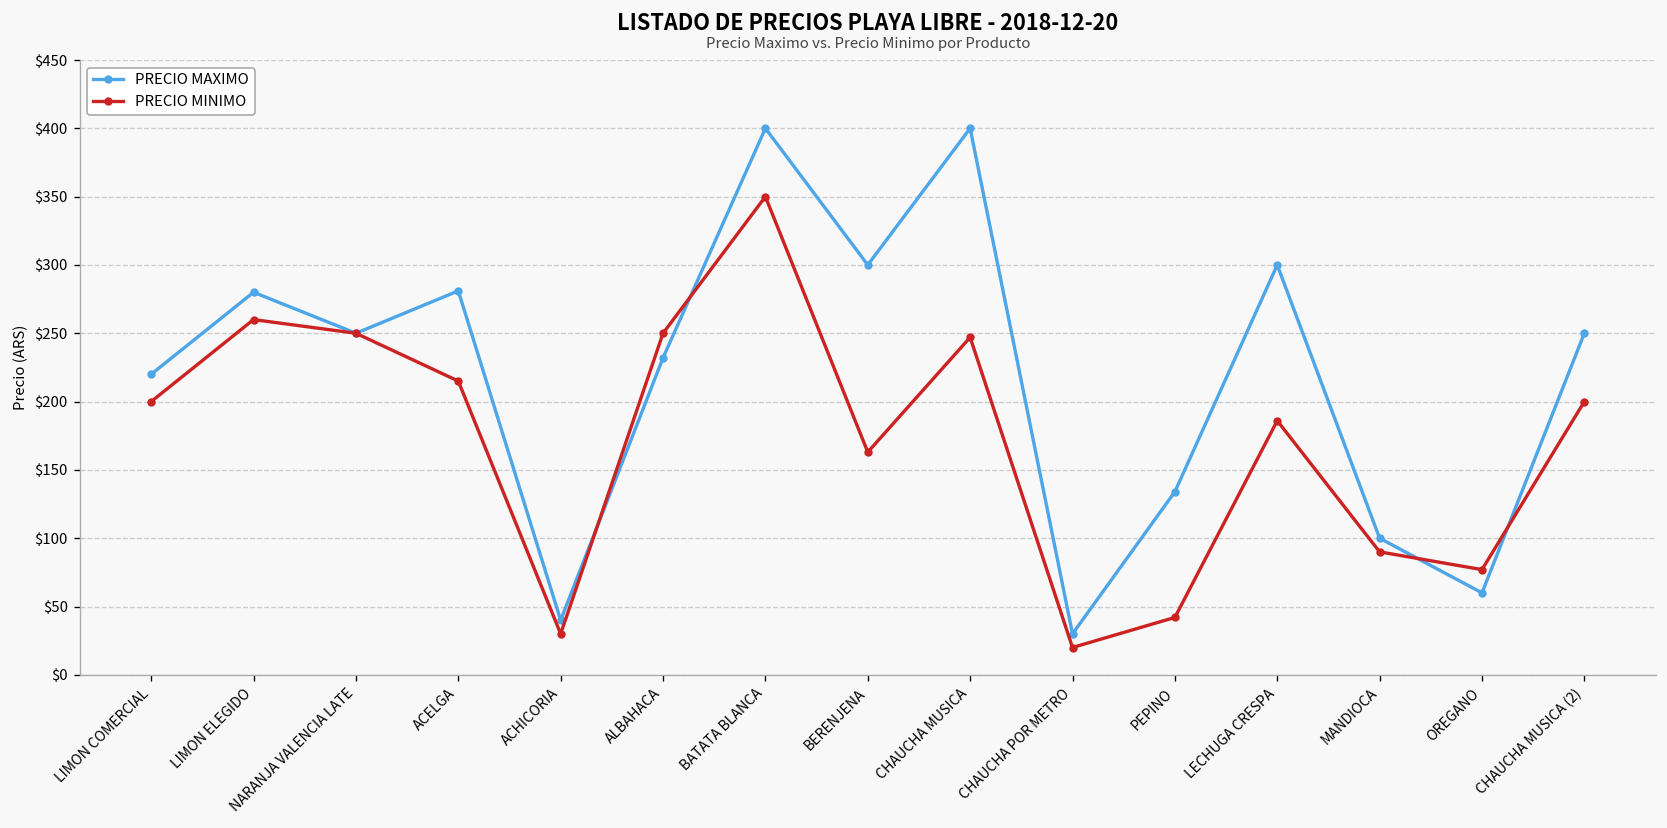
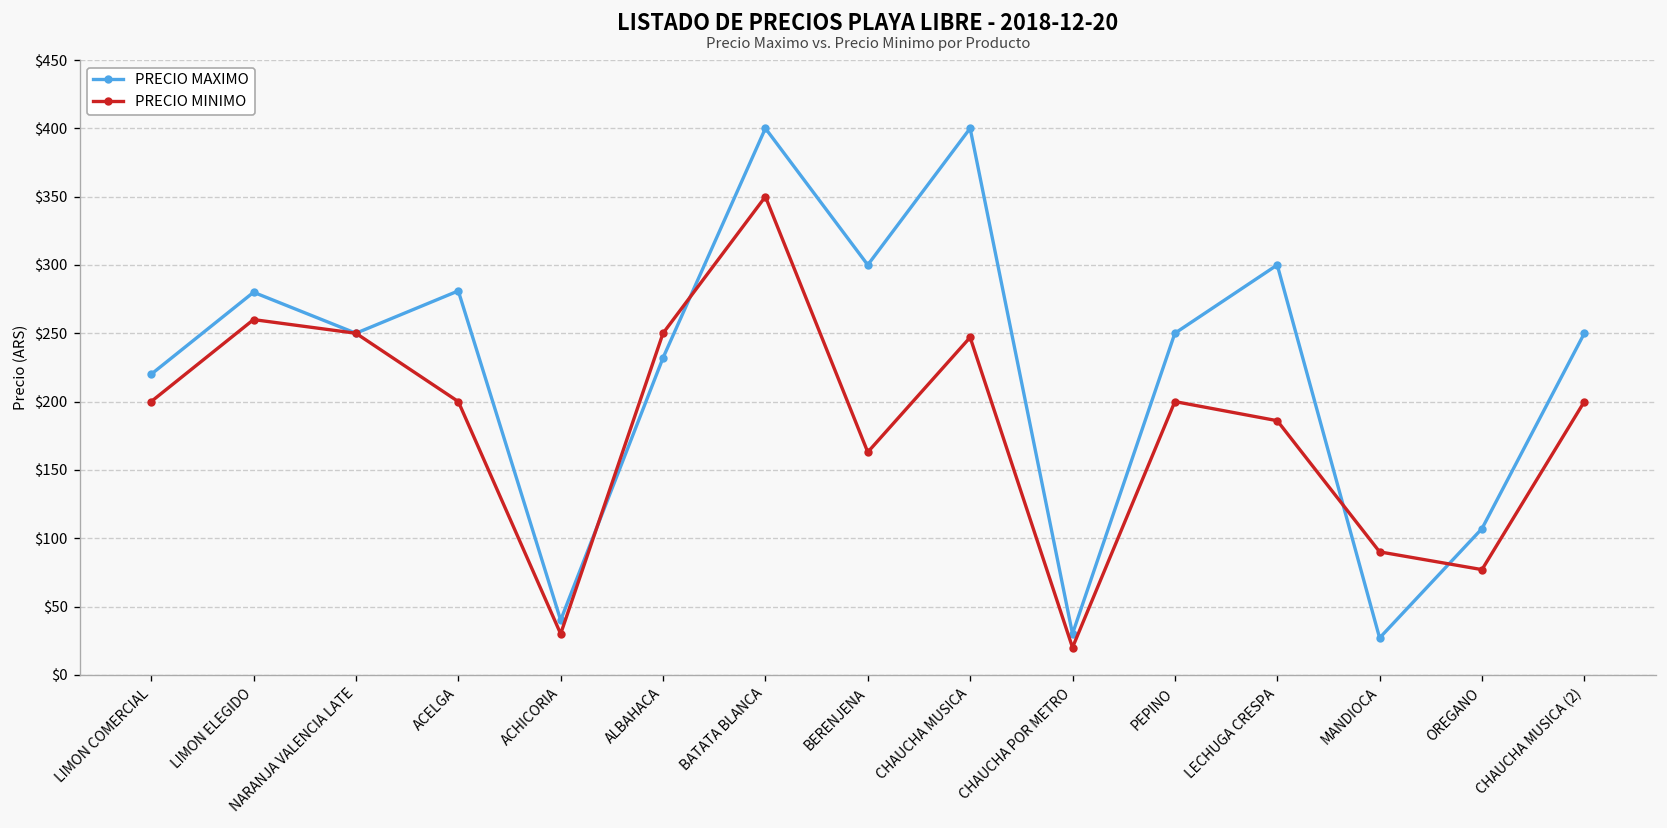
PRECIO MINIMO, ACELGA: $215 -> $200
PRECIO MAXIMO, PEPINO: $134 -> $250
PRECIO MINIMO, PEPINO: $42 -> $200
PRECIO MAXIMO, MANDIOCA: $100 -> $27
PRECIO MAXIMO, OREGANO: $60 -> $107
